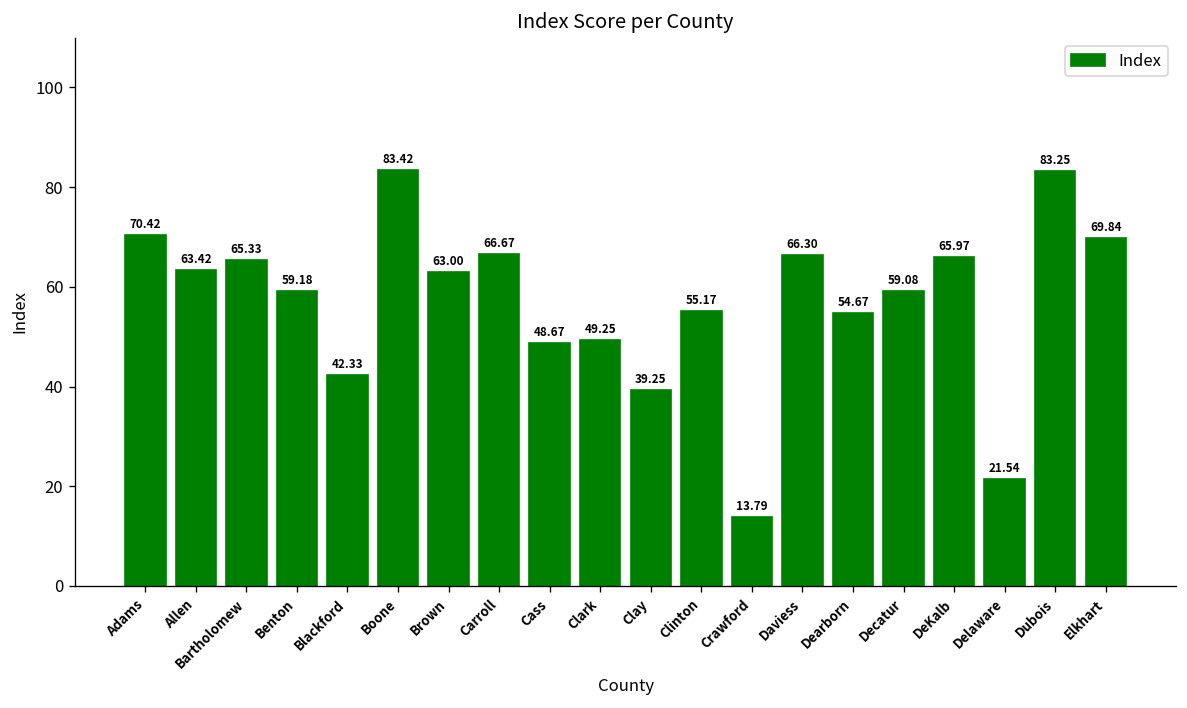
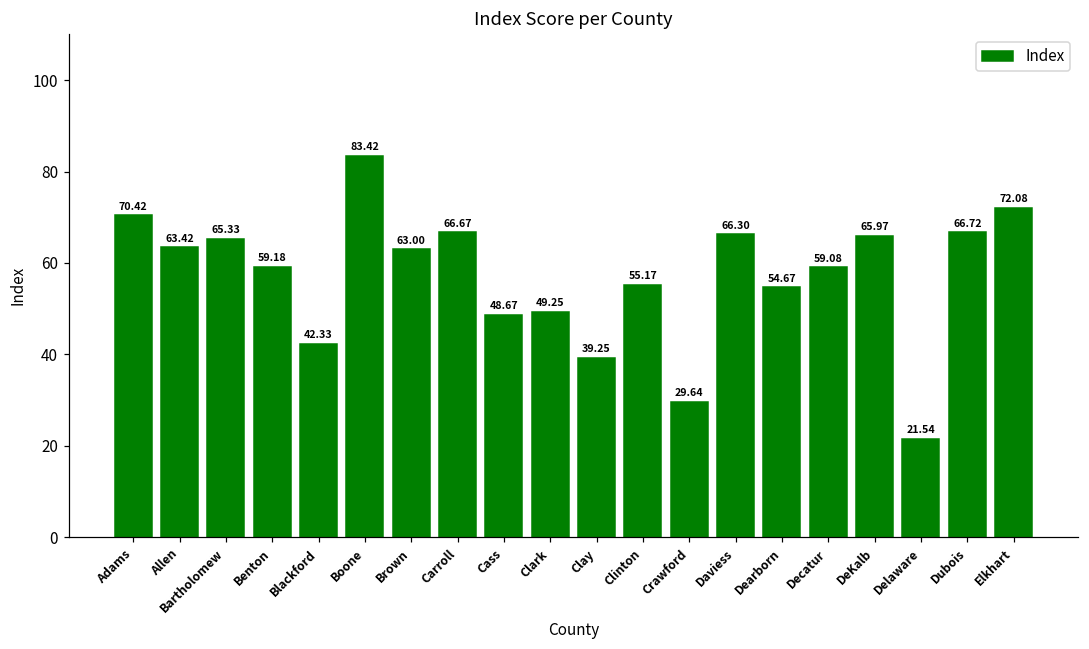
Crawford: 13.79 -> 29.64
Dubois: 83.25 -> 66.72
Elkhart: 69.84 -> 72.08
